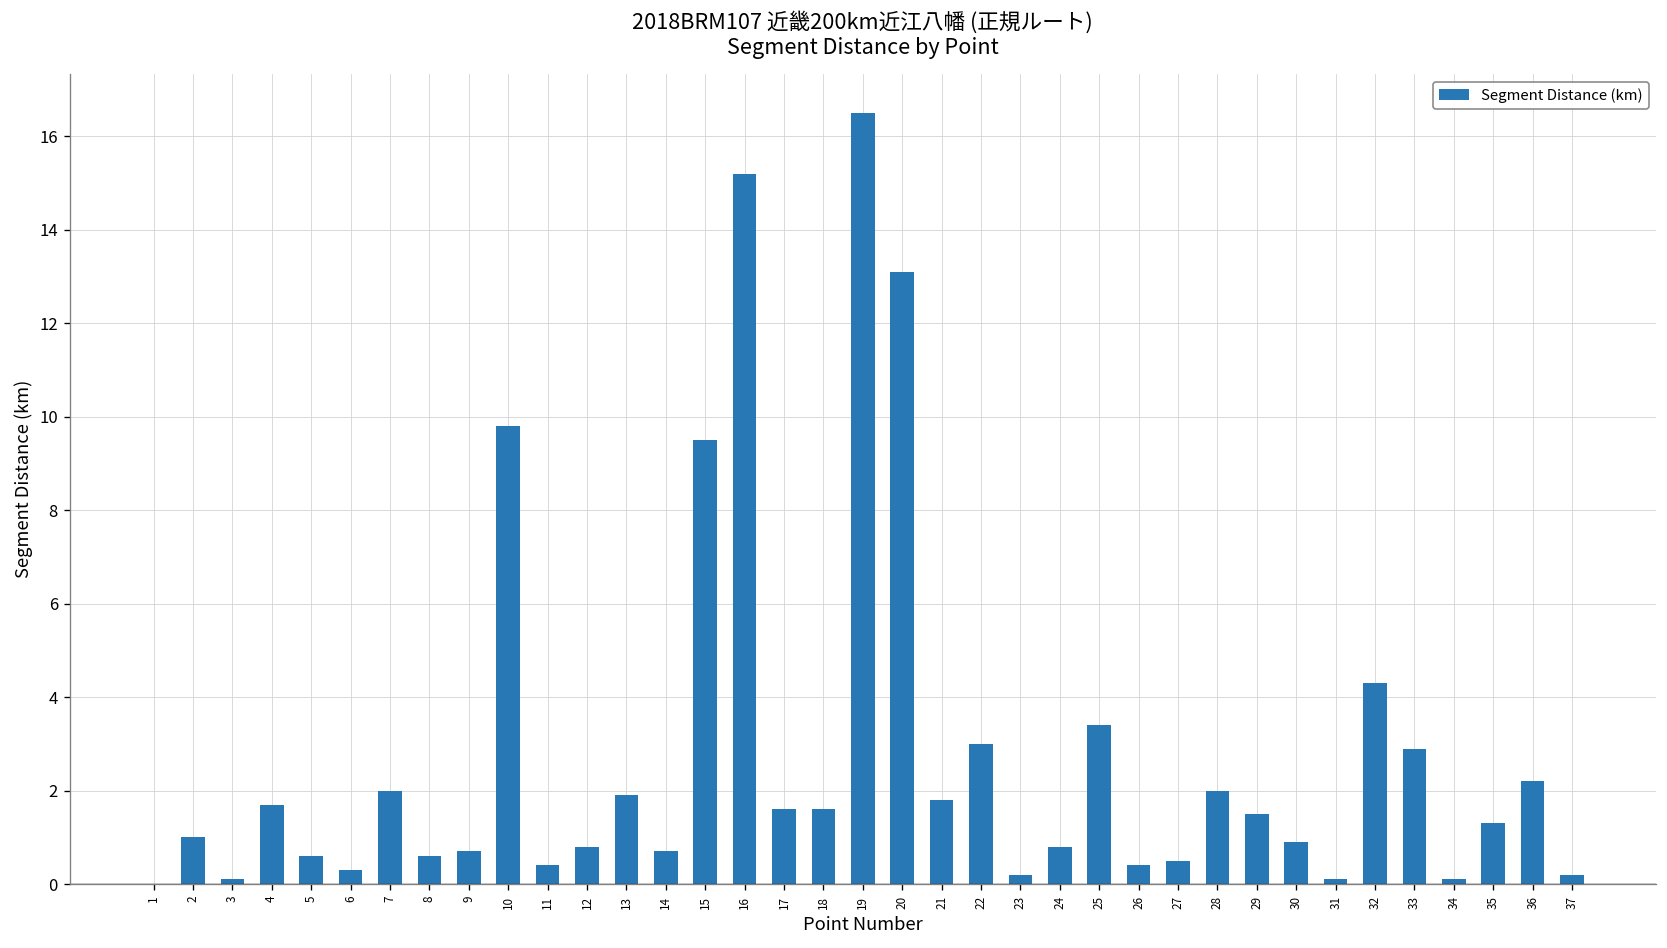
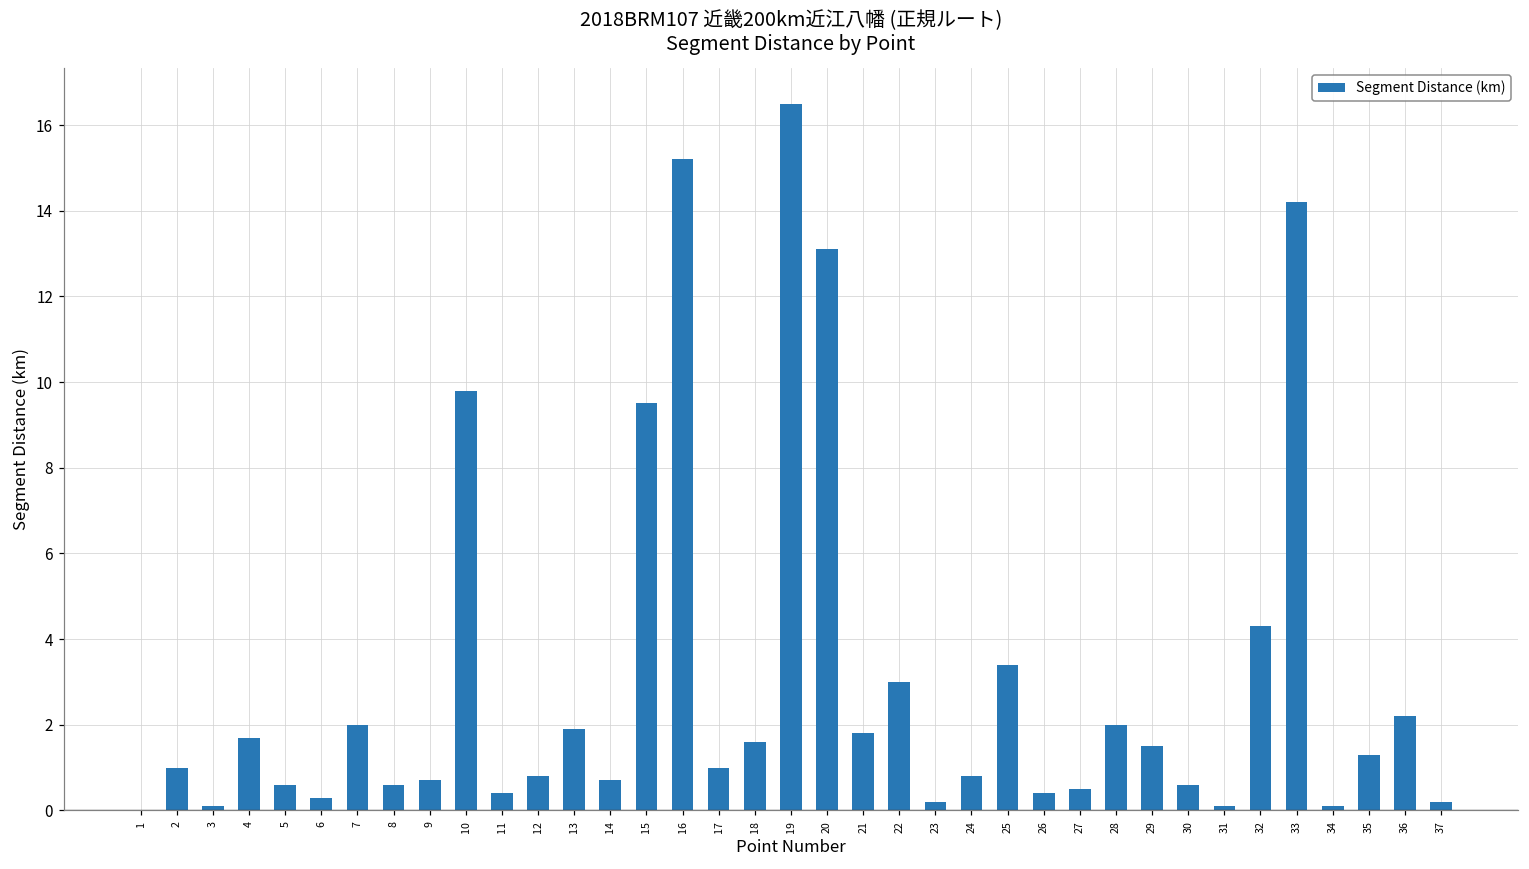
17: 1.6 -> 1.0
30: 0.9 -> 0.6
33: 2.9 -> 14.2
